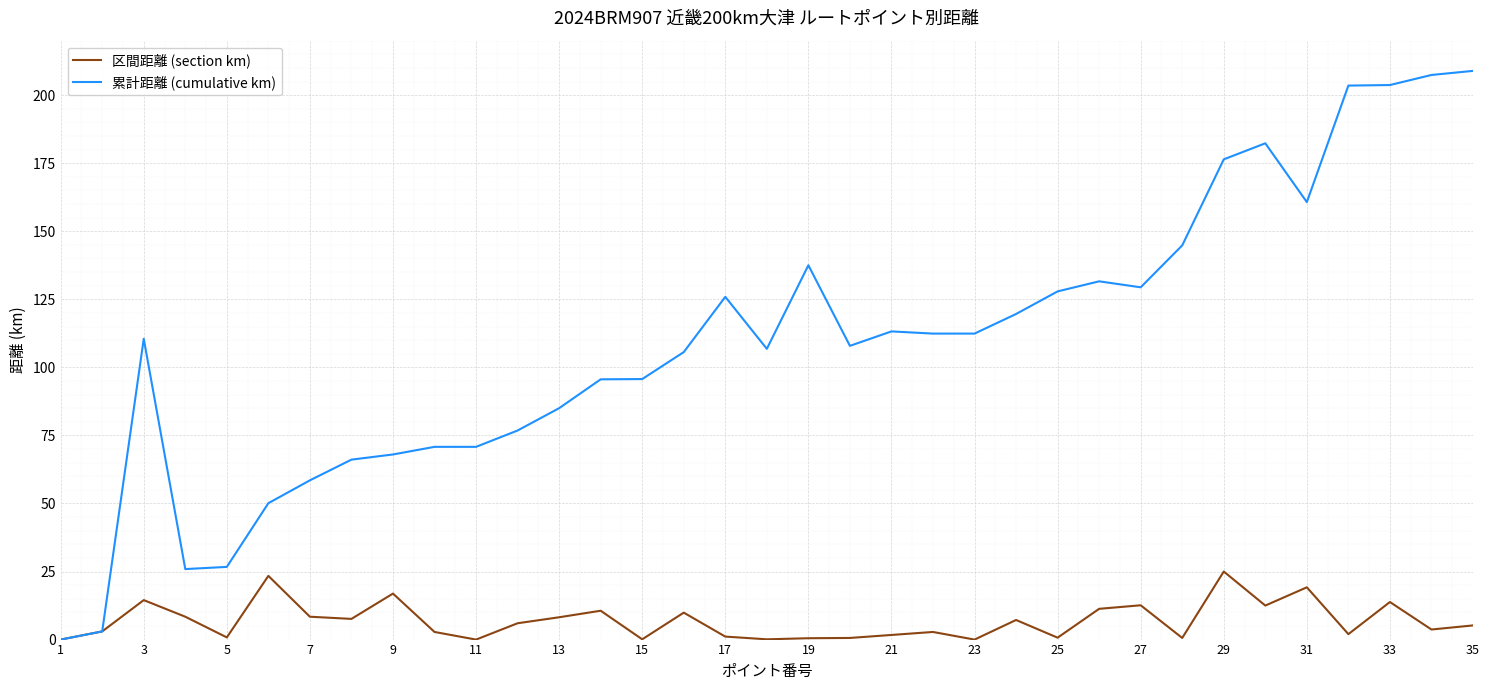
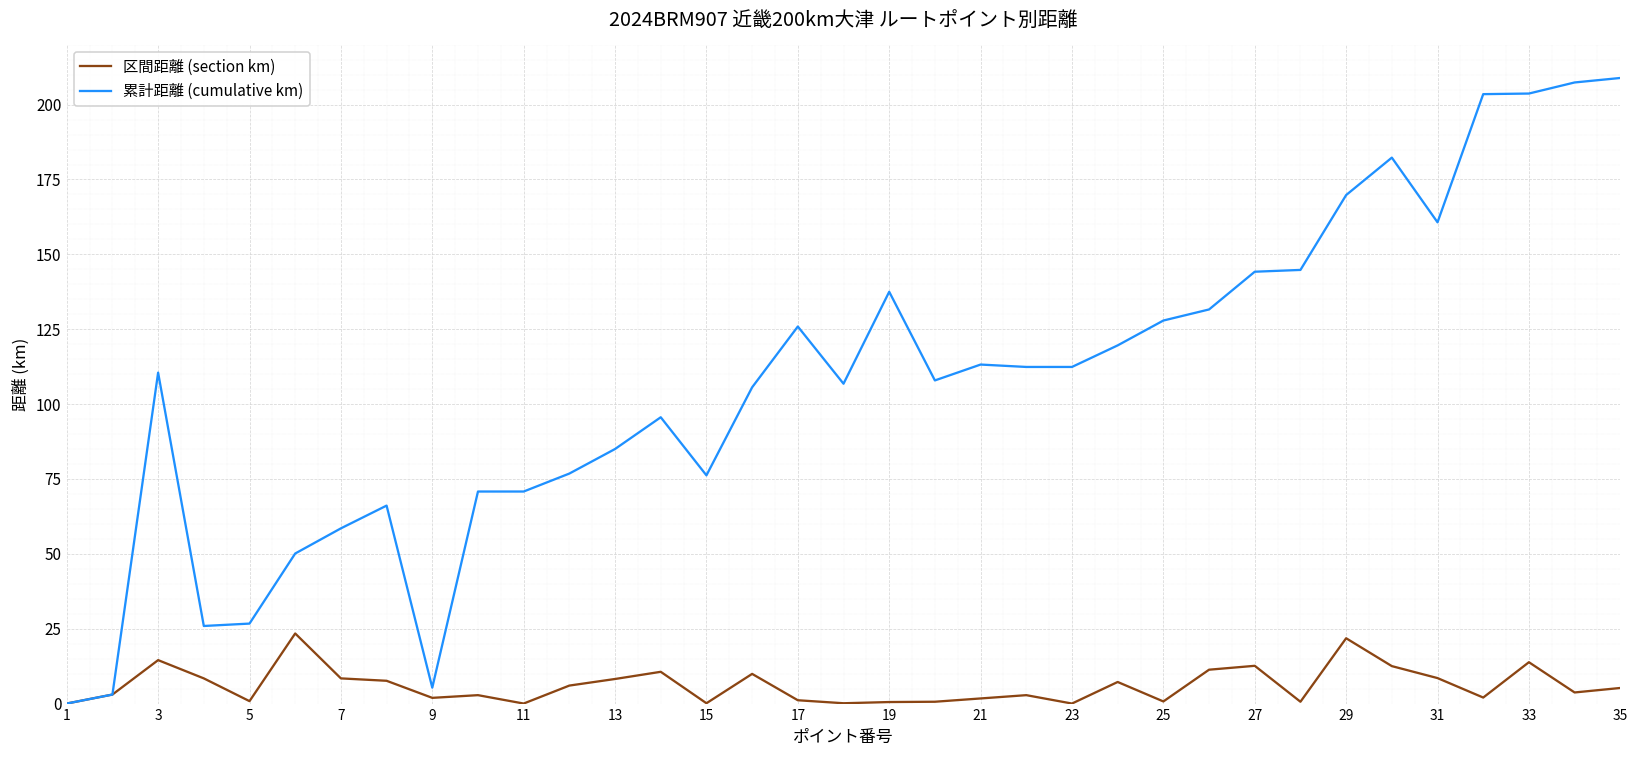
区間距離 (section km), 9: 17 -> 2
累計距離 (cumulative km), 9: 68 -> 5
累計距離 (cumulative km), 15: 96 -> 76
累計距離 (cumulative km), 27: 129 -> 144
区間距離 (section km), 29: 25 -> 22
累計距離 (cumulative km), 29: 176 -> 170
区間距離 (section km), 31: 19 -> 9
